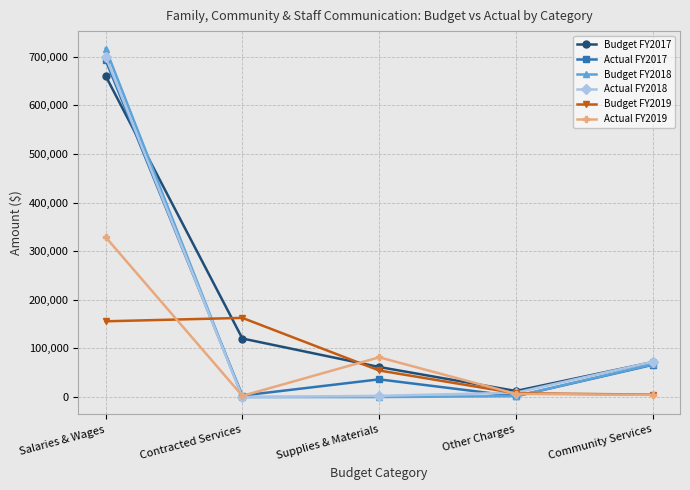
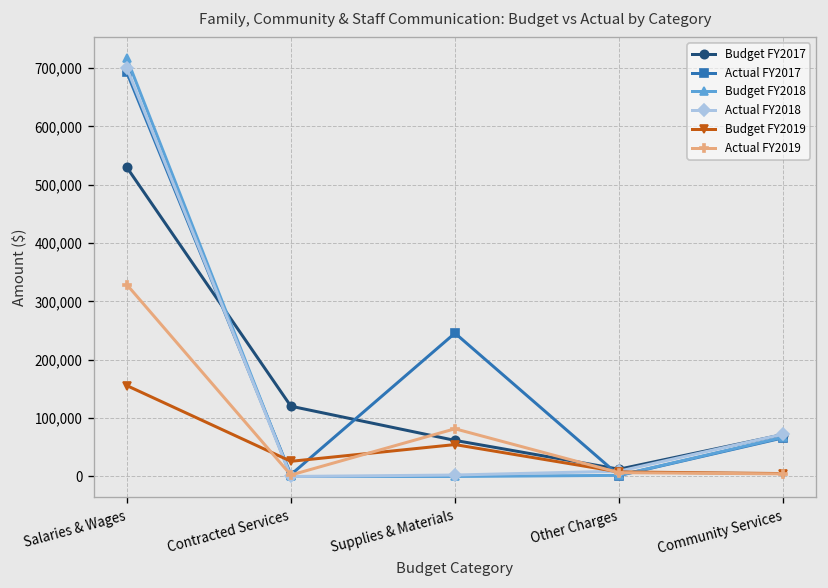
Budget FY2017, Salaries & Wages: 660,000 -> 530,000
Budget FY2019, Contracted Services: 160,000 -> 30,000
Actual FY2017, Supplies & Materials: 40,000 -> 250,000
